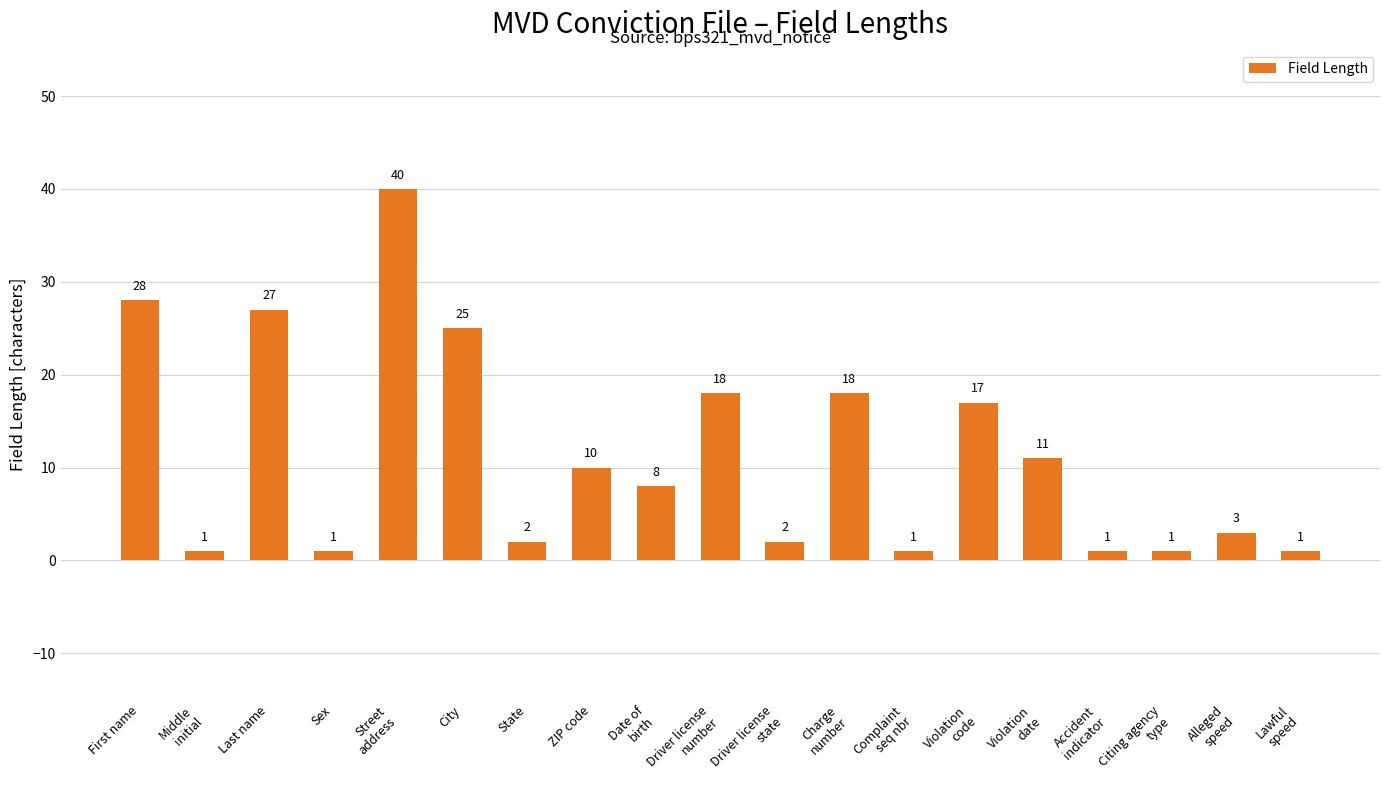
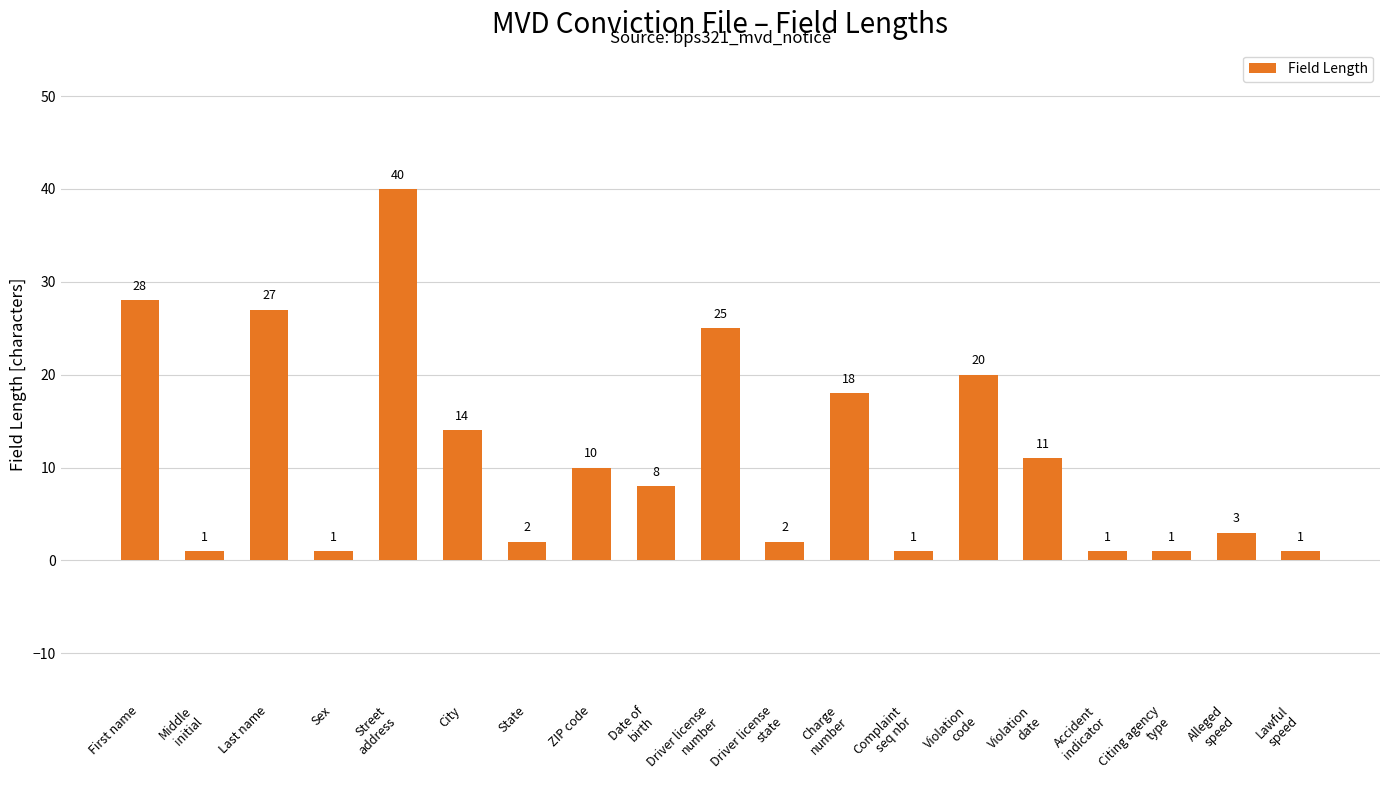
City: 25 -> 14
Driver license number: 18 -> 25
Violation code: 17 -> 20
